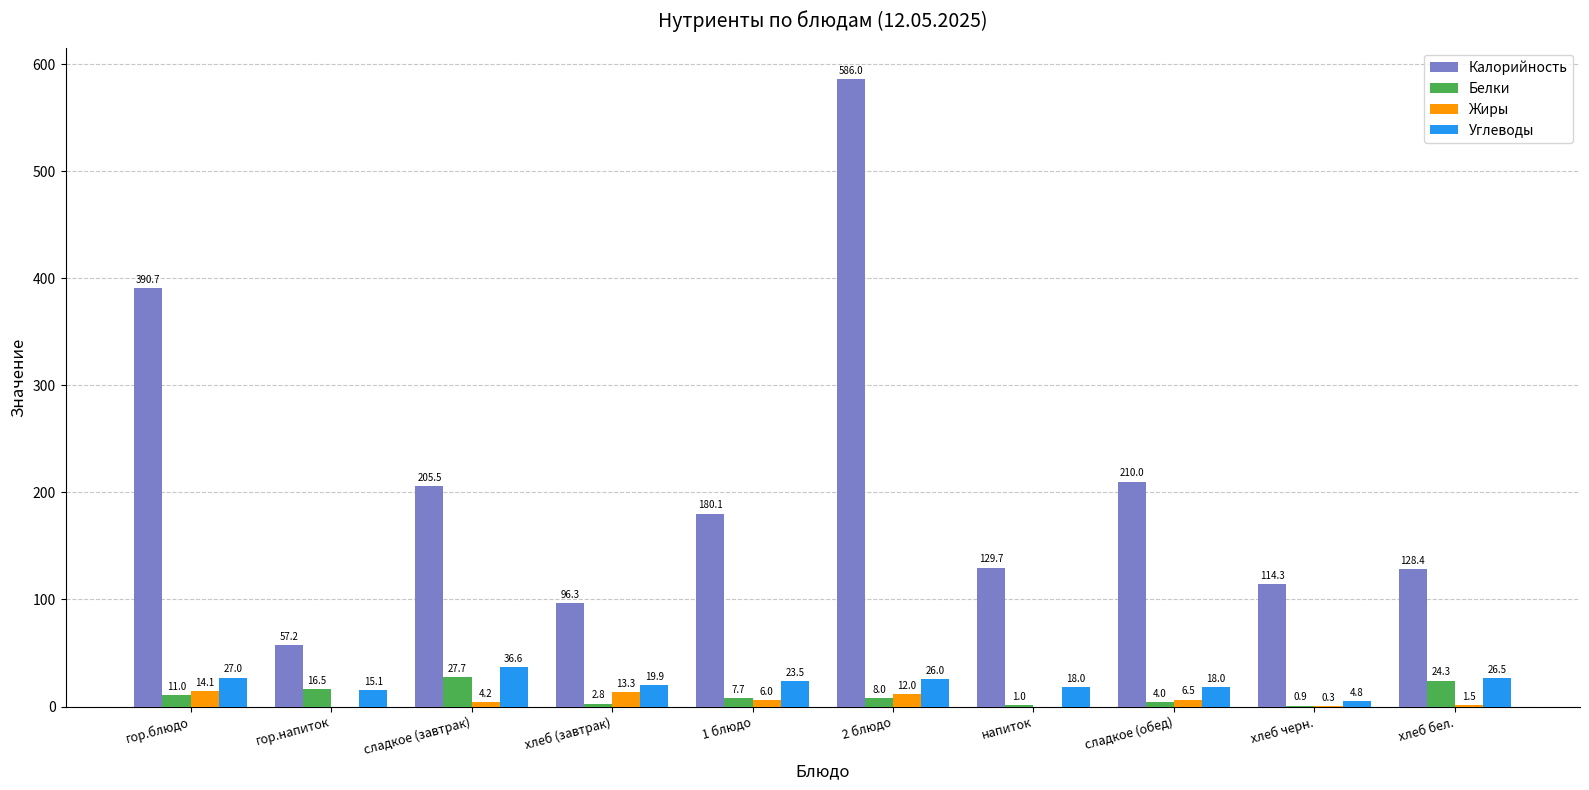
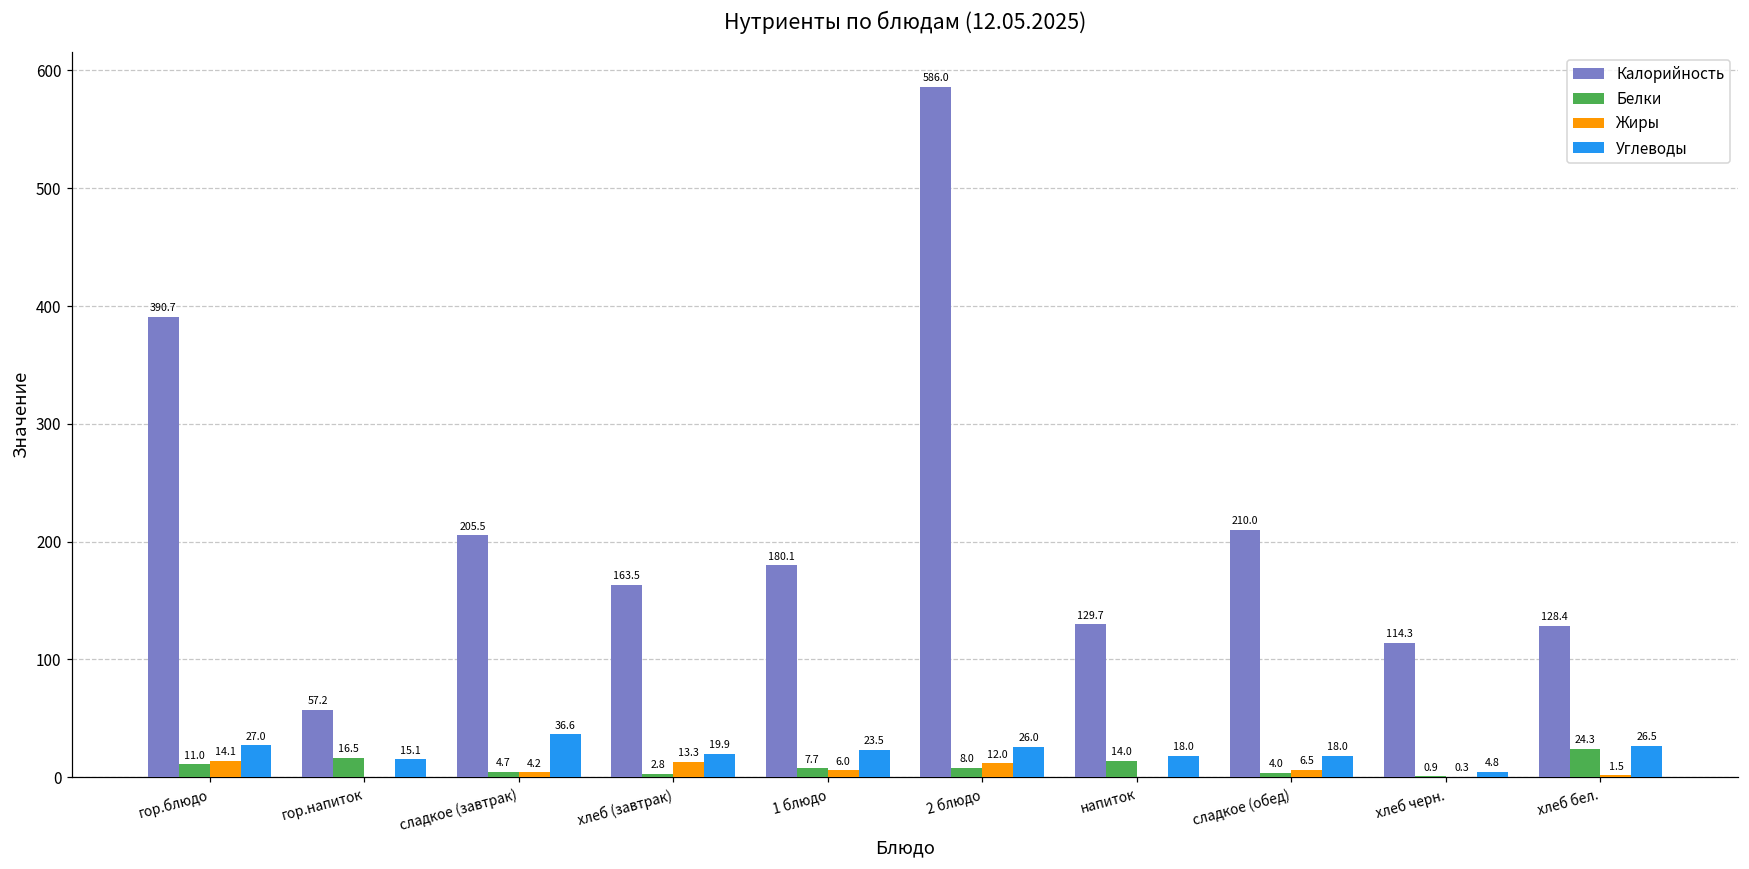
Белки, сладкое (завтрак): 27.7 -> 4.7
Калорийность, хлеб (завтрак): 96.3 -> 163.5
Белки, напиток: 1.0 -> 14.0
